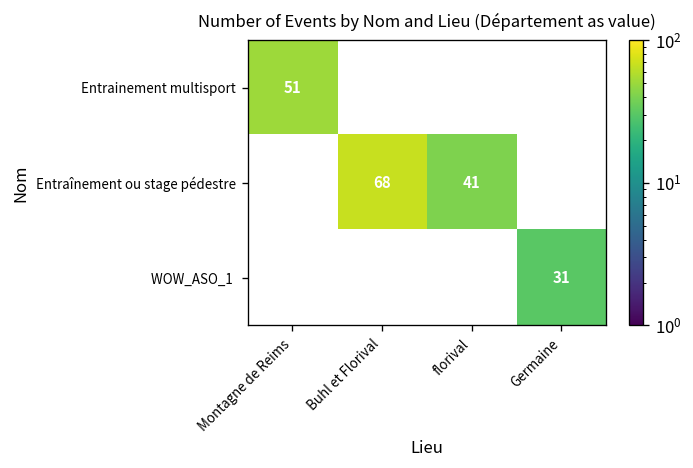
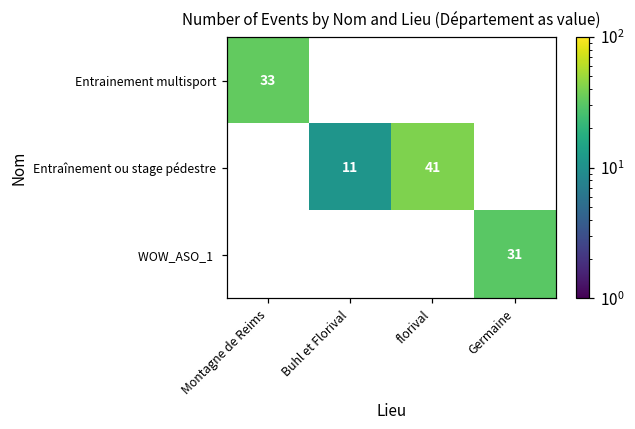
Entrainement multisport, Montagne de Reims: 51 -> 33
Entraînement ou stage pédestre, Buhl et Florival: 68 -> 11
